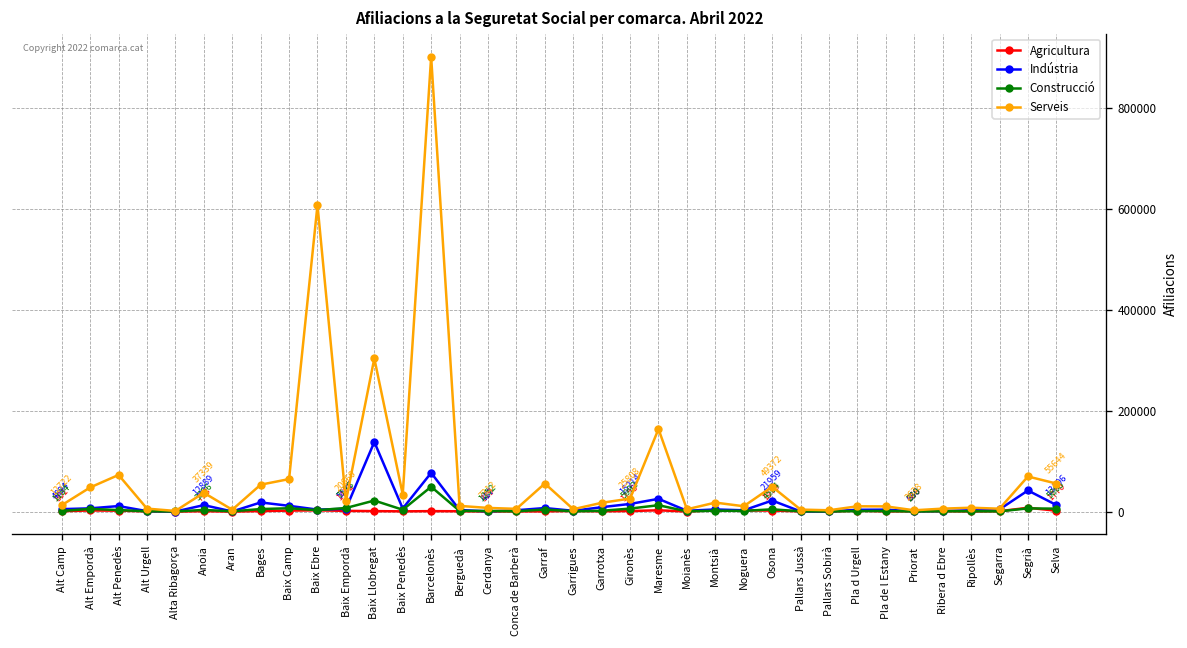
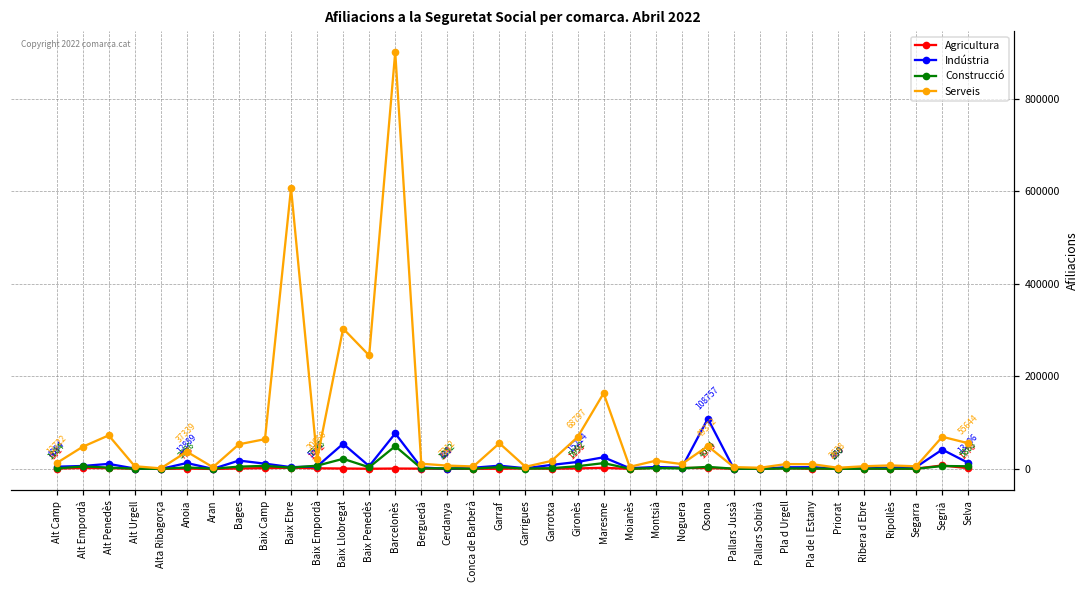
Indústria, Baix Llobregat: 140000 -> 50000
Serveis, Baix Penedès: 30000 -> 250000
Serveis, Gironès: 25808 -> 68797
Indústria, Osona: 21959 -> 108757
